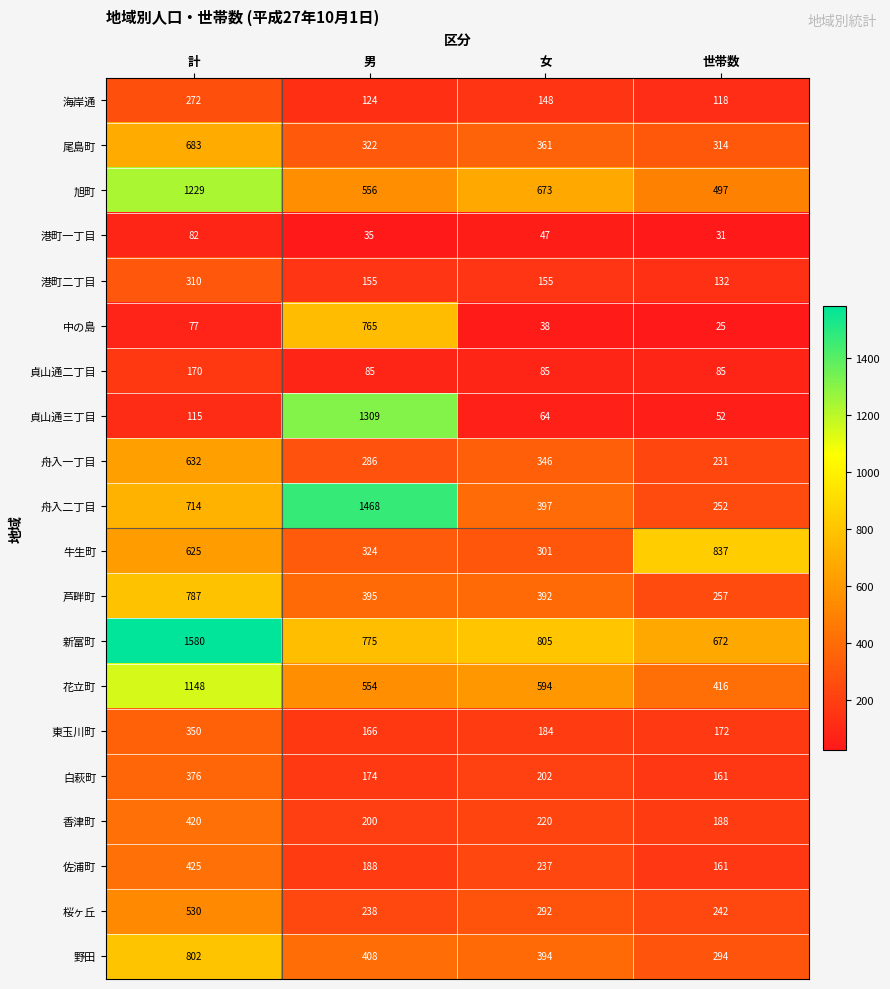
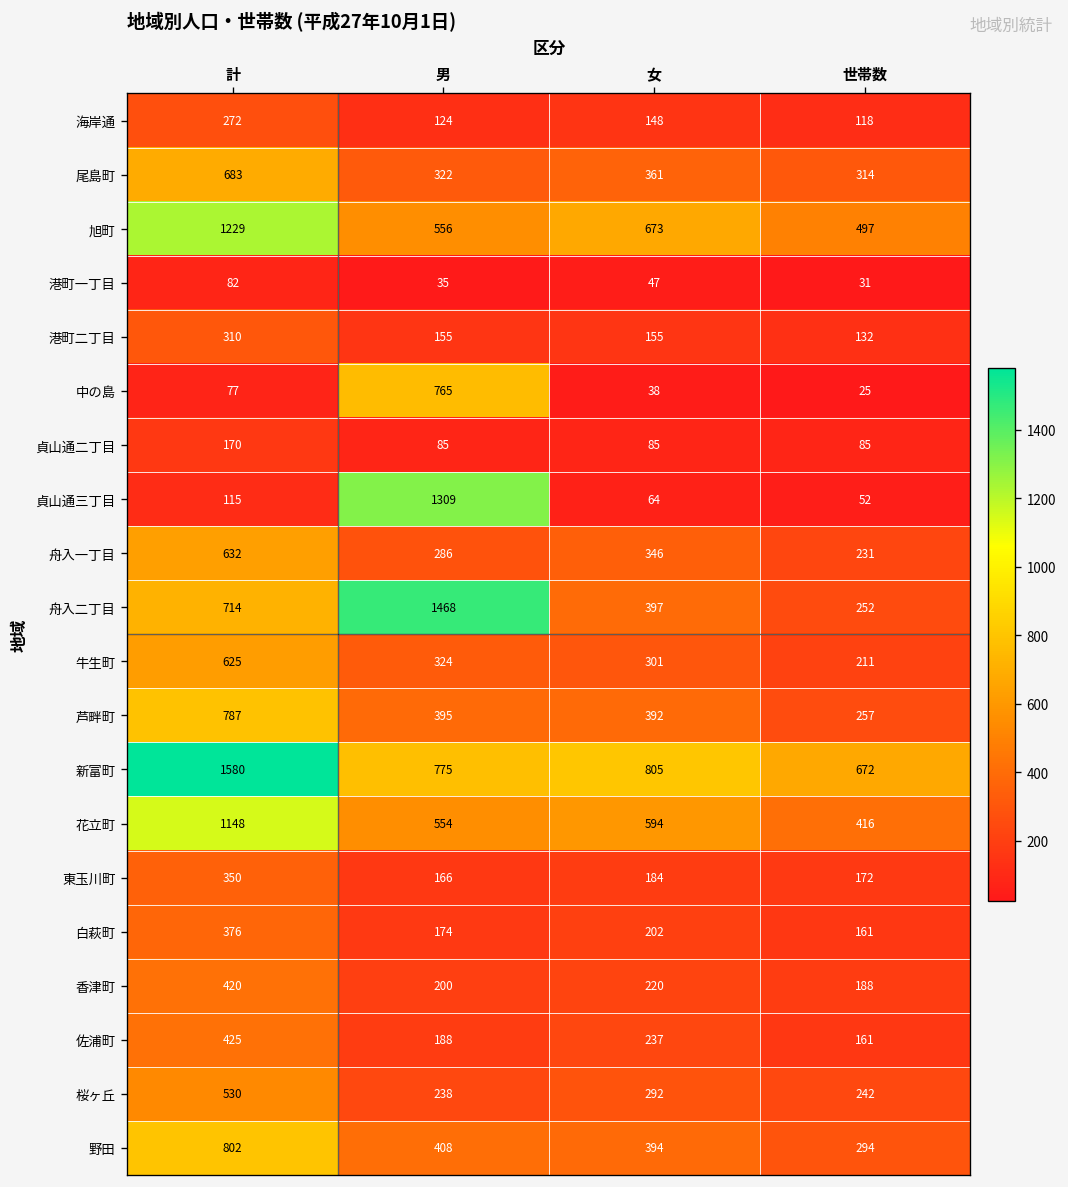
牛生町, 世帯数: 837 -> 211
